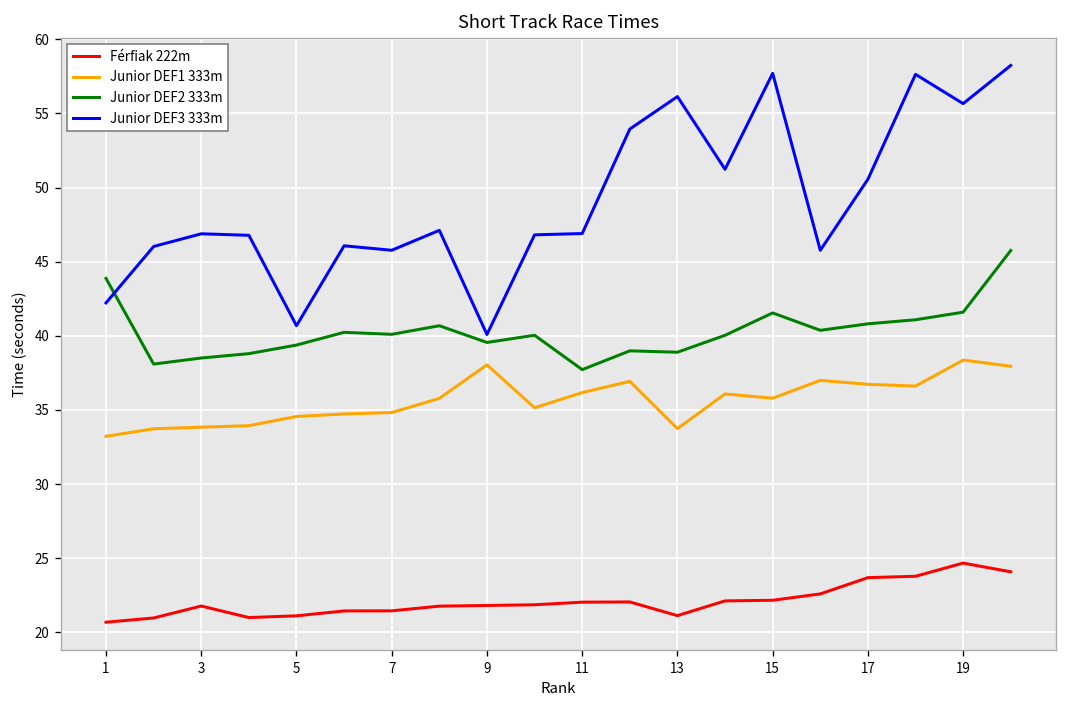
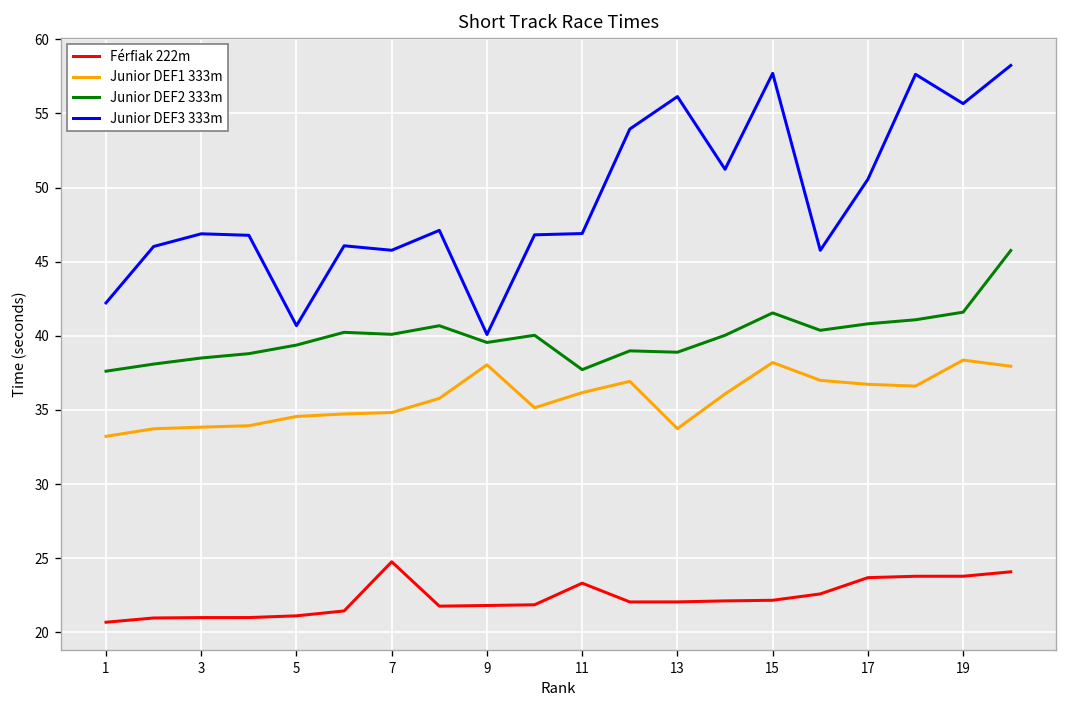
Junior DEF2 333m, 1: 43.9 -> 37.6
Férfiak 222m, 3: 21.8 -> 21.0
Férfiak 222m, 7: 21.5 -> 24.8
Férfiak 222m, 11: 22.0 -> 23.3
Férfiak 222m, 13: 21.1 -> 22.1
Junior DEF1 333m, 15: 35.8 -> 38.2
Férfiak 222m, 19: 24.7 -> 23.8
